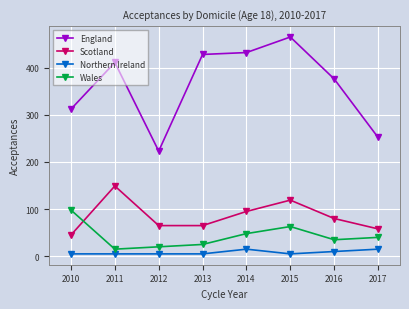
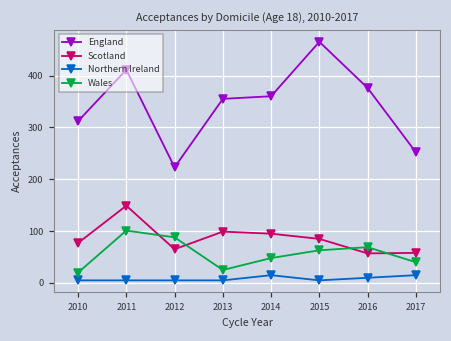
Scotland, 2010: 50 -> 80
Wales, 2010: 100 -> 20
Wales, 2011: 20 -> 100
Wales, 2012: 20 -> 90
England, 2013: 430 -> 360
Scotland, 2013: 70 -> 100
England, 2014: 430 -> 360
Scotland, 2015: 120 -> 90
Scotland, 2016: 80 -> 60
Wales, 2016: 40 -> 70
